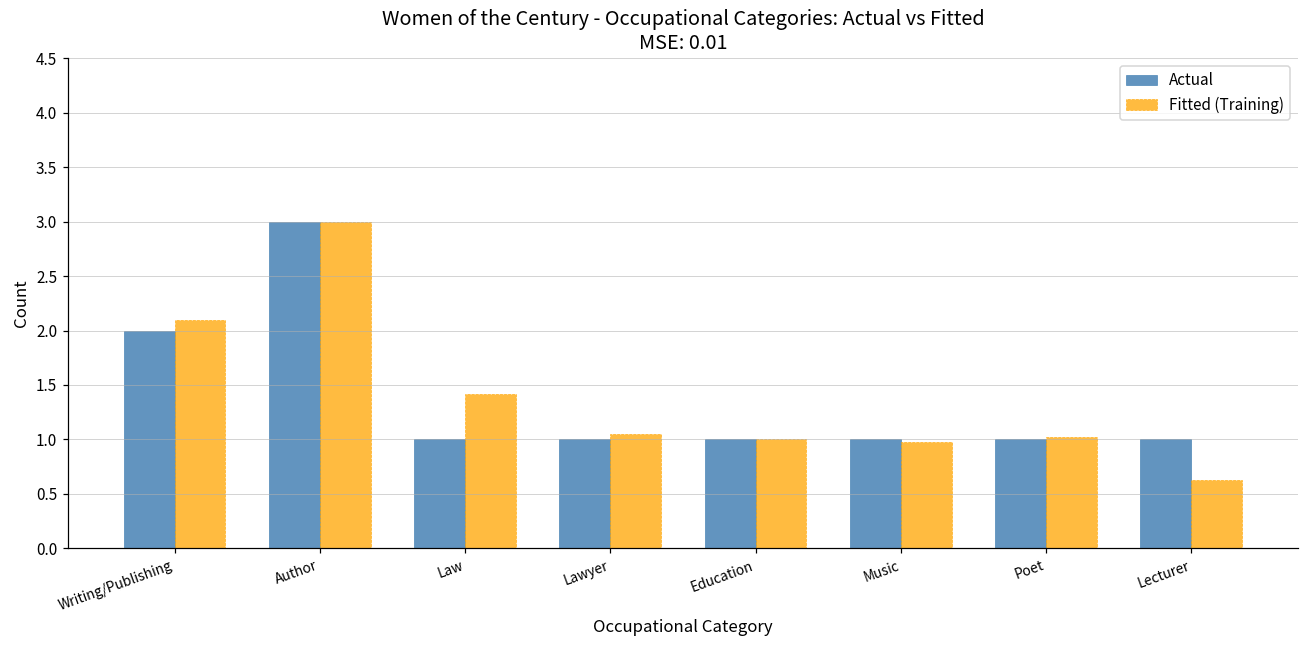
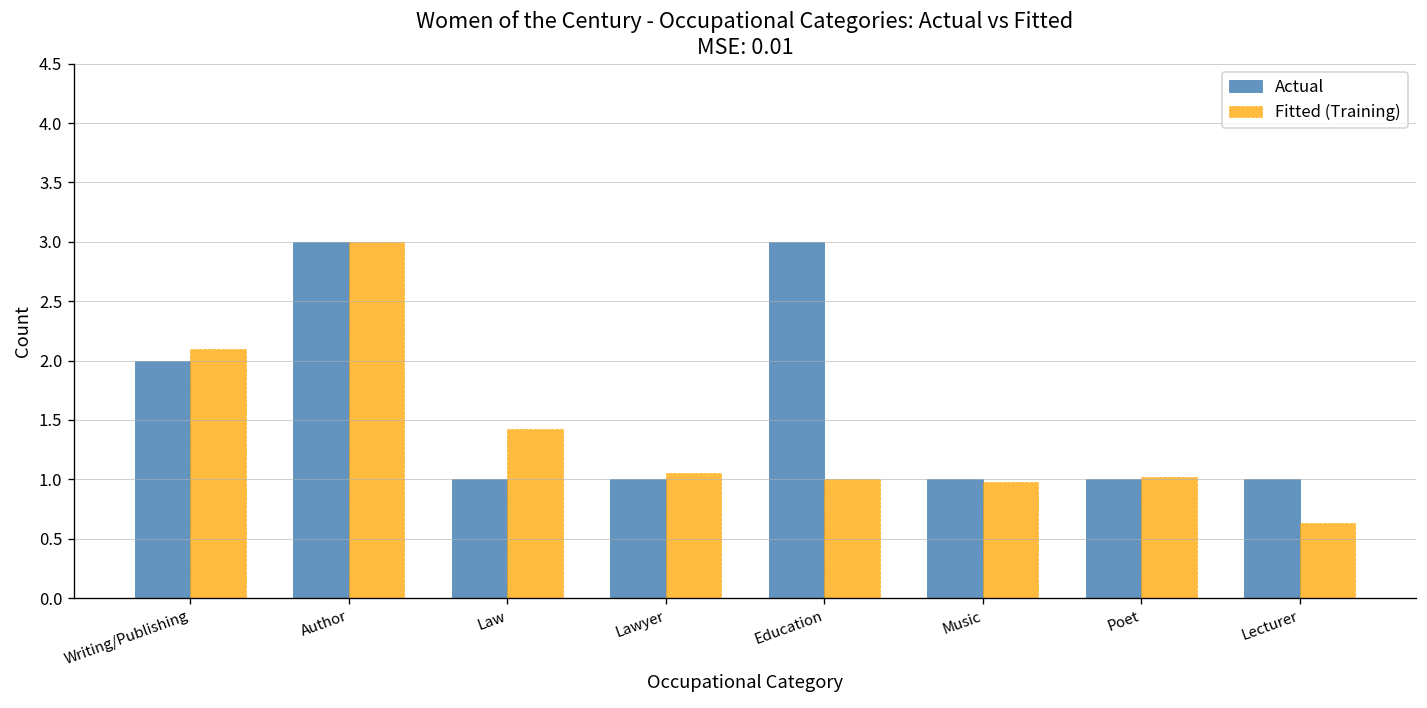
Actual, Education: 1 -> 3
